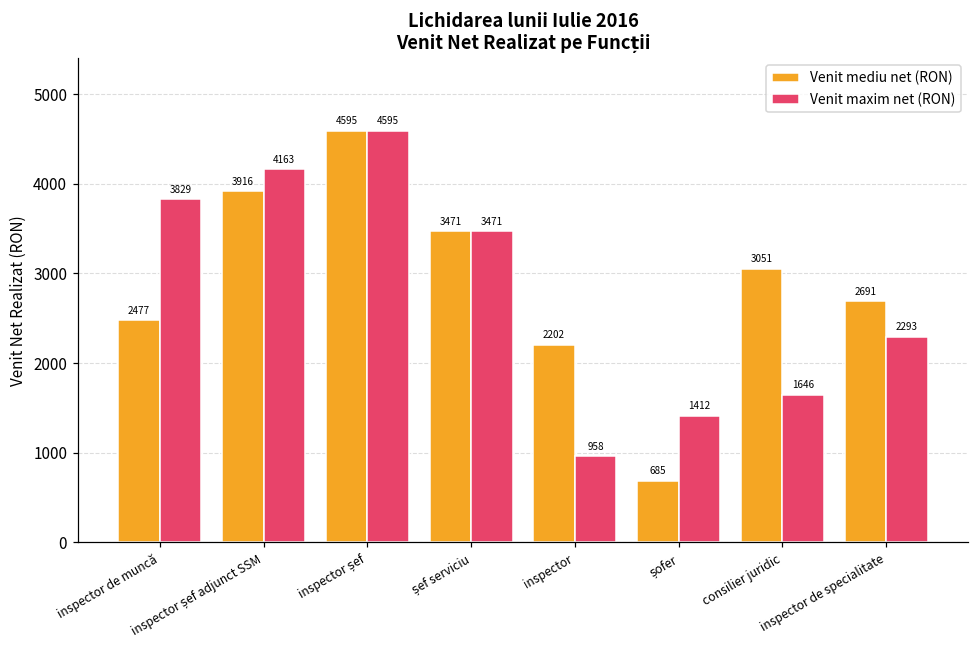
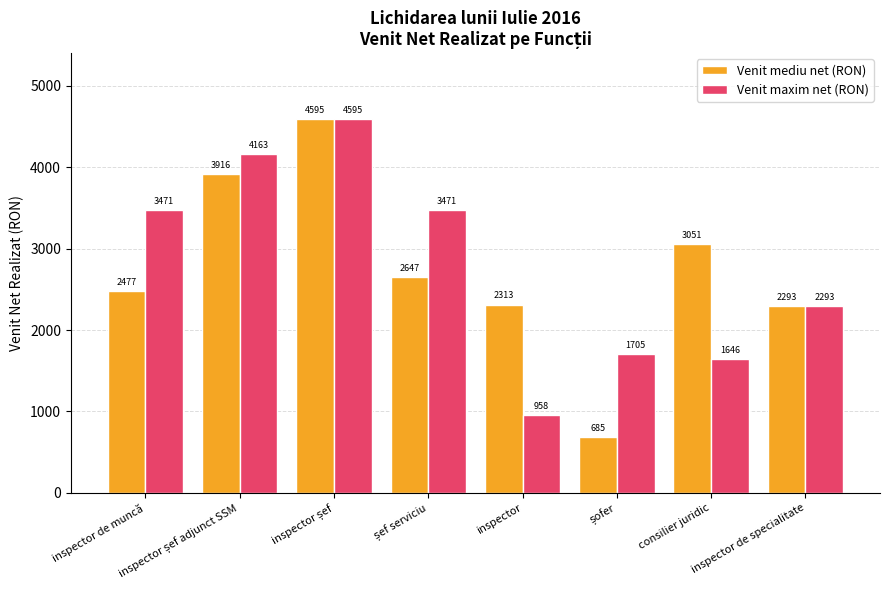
Venit maxim net (RON), inspector de muncă: 3829 -> 3471
Venit mediu net (RON), șef serviciu: 3471 -> 2647
Venit mediu net (RON), inspector: 2202 -> 2313
Venit maxim net (RON), șofer: 1412 -> 1705
Venit mediu net (RON), inspector de specialitate: 2691 -> 2293
